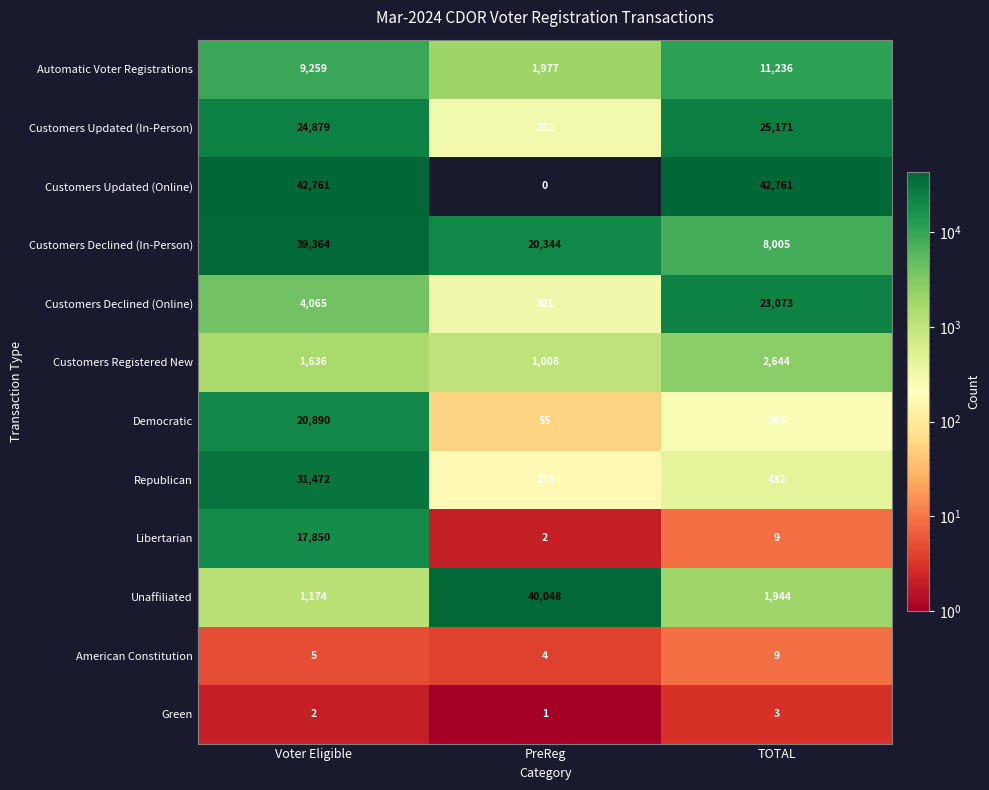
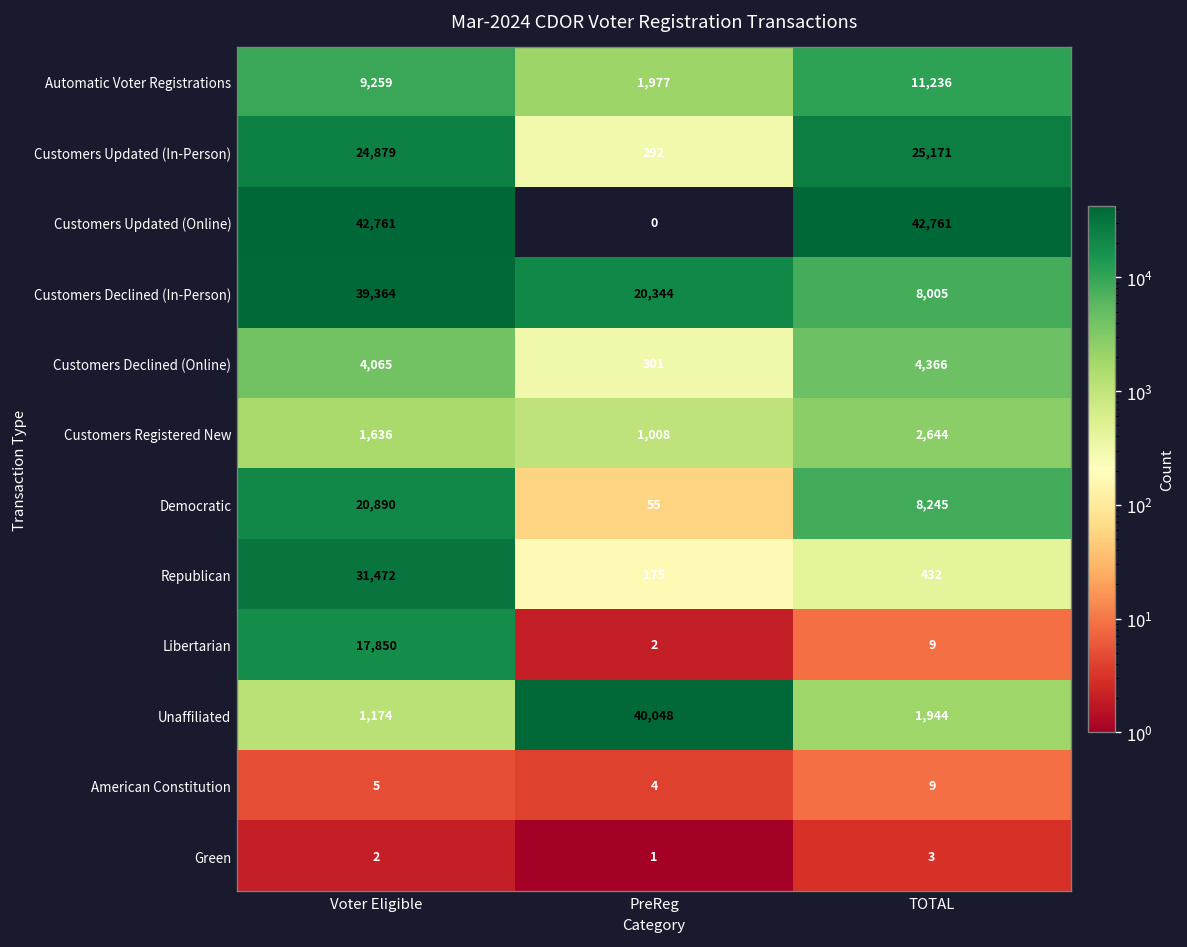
Customers Declined (Online), TOTAL: 23,073 -> 4,366
Democratic, TOTAL: 246 -> 8,245
